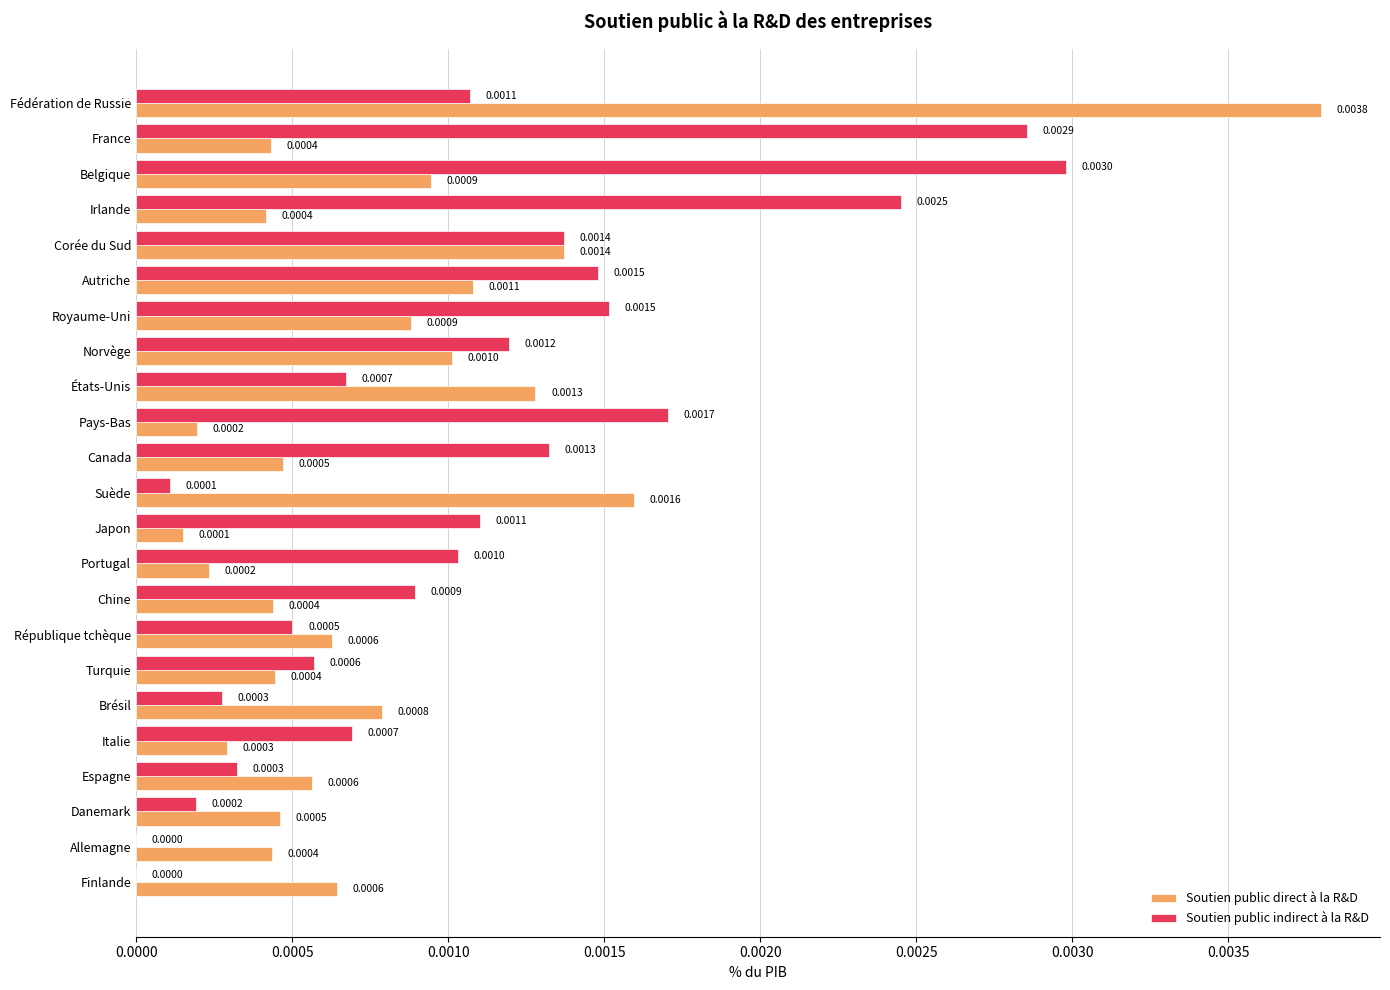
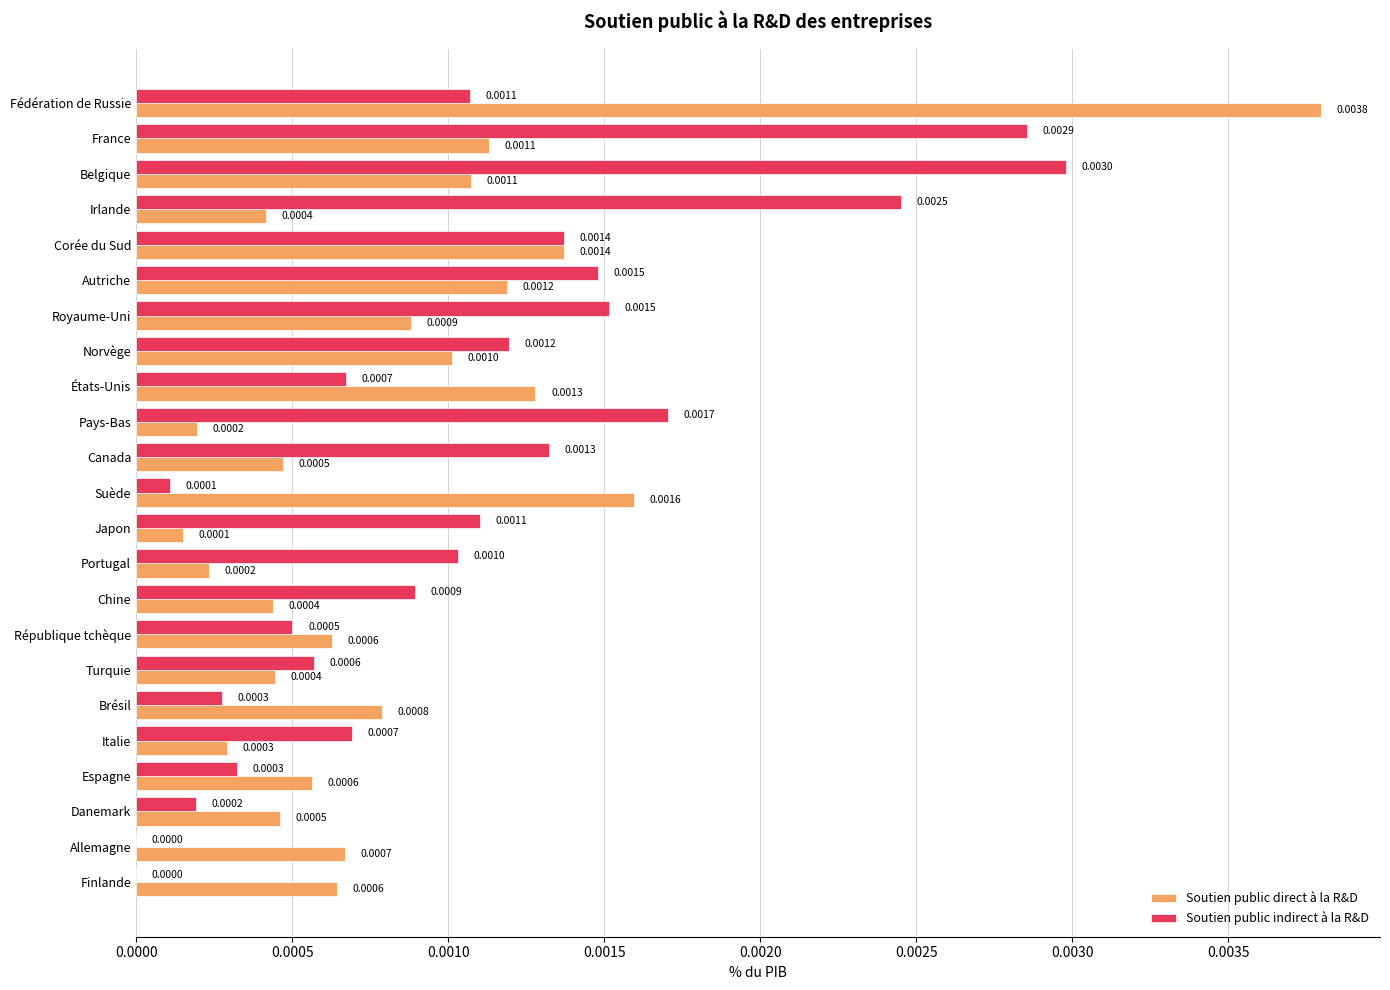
Soutien public direct à la R&D, France: 0.0004 -> 0.0011
Soutien public direct à la R&D, Belgique: 0.0009 -> 0.0011
Soutien public direct à la R&D, Autriche: 0.0011 -> 0.0012
Soutien public direct à la R&D, Allemagne: 0.0004 -> 0.0007
